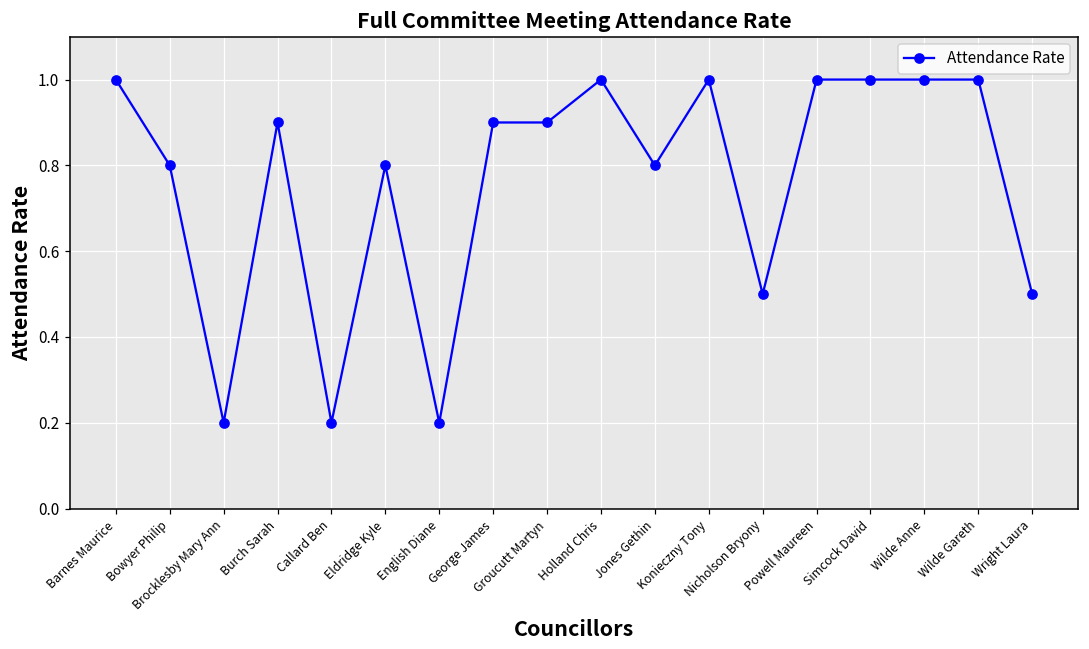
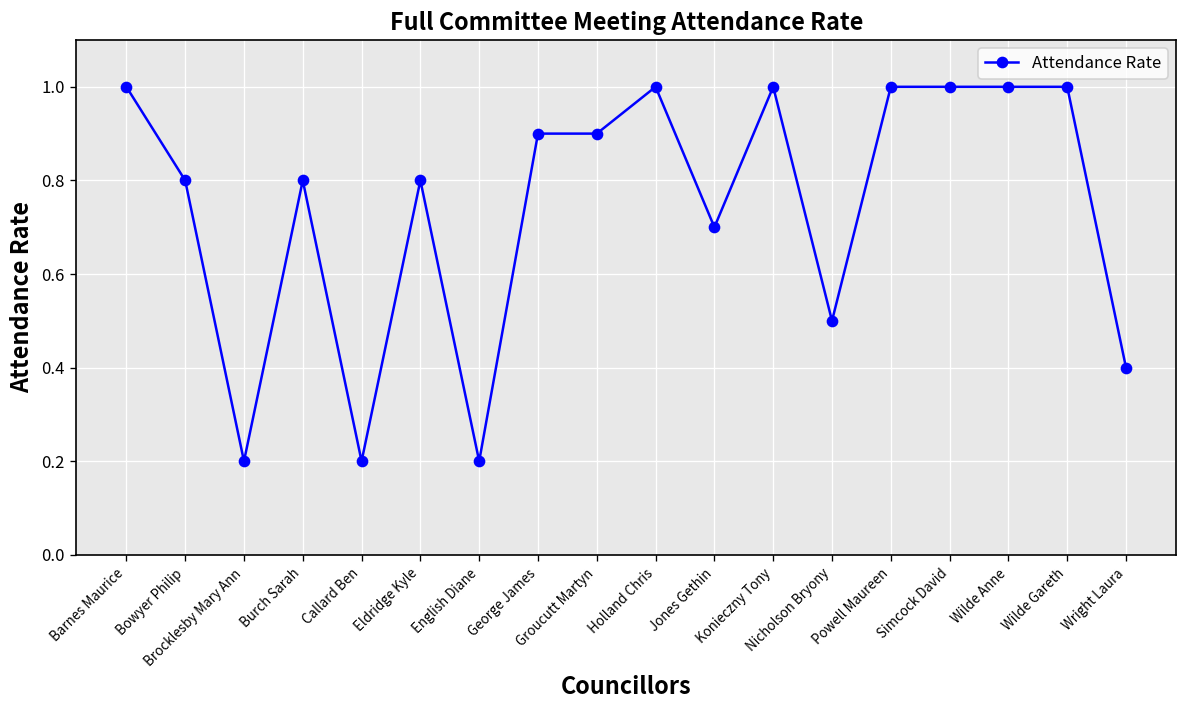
Burch Sarah: 0.9 -> 0.8
Jones Gethin: 0.8 -> 0.7
Wright Laura: 0.5 -> 0.4
